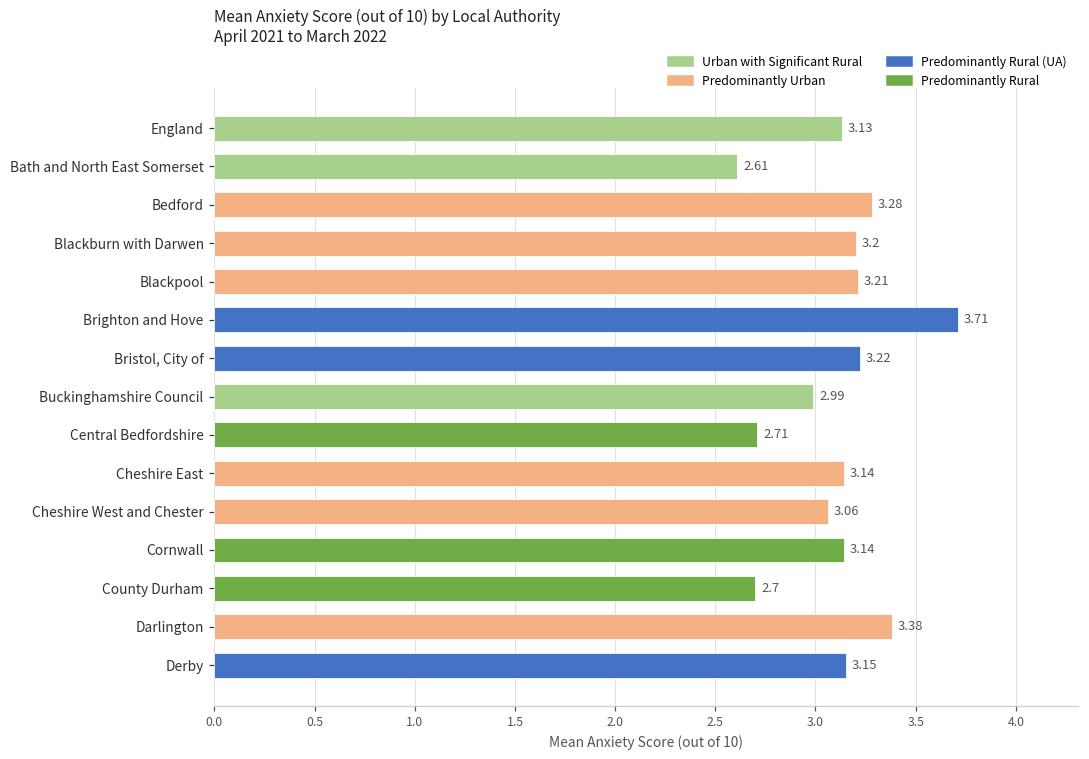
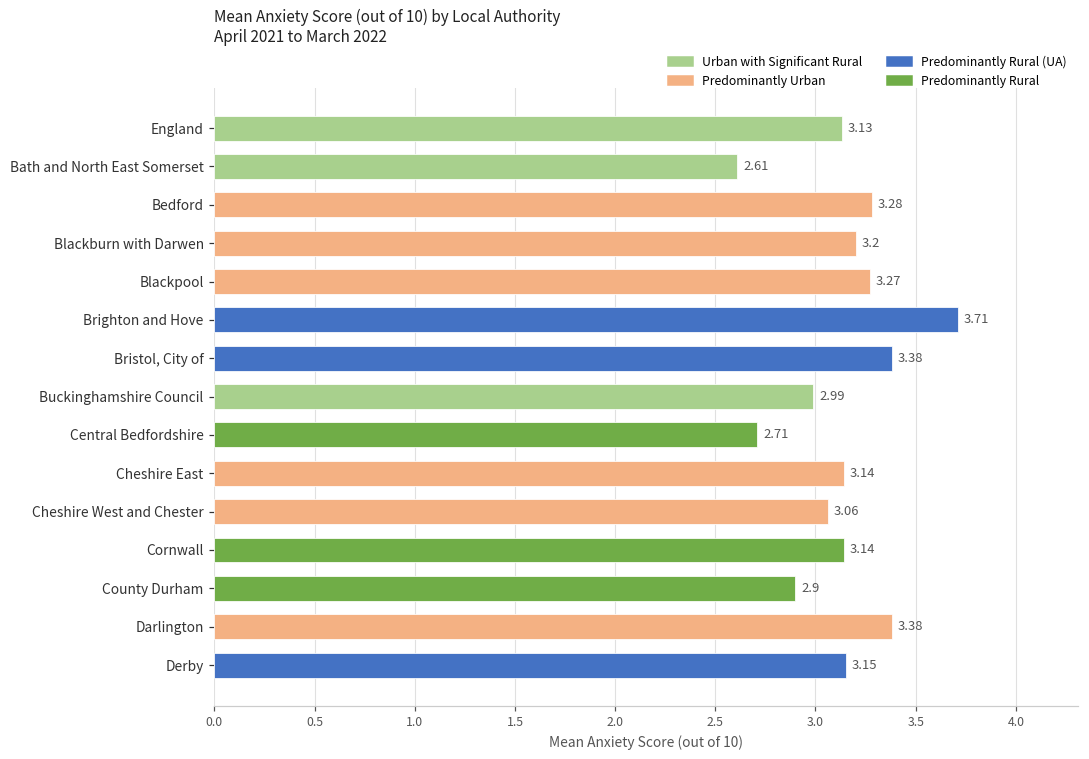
Blackpool: 3.21 -> 3.27
Bristol, City of: 3.22 -> 3.38
County Durham: 2.7 -> 2.9
